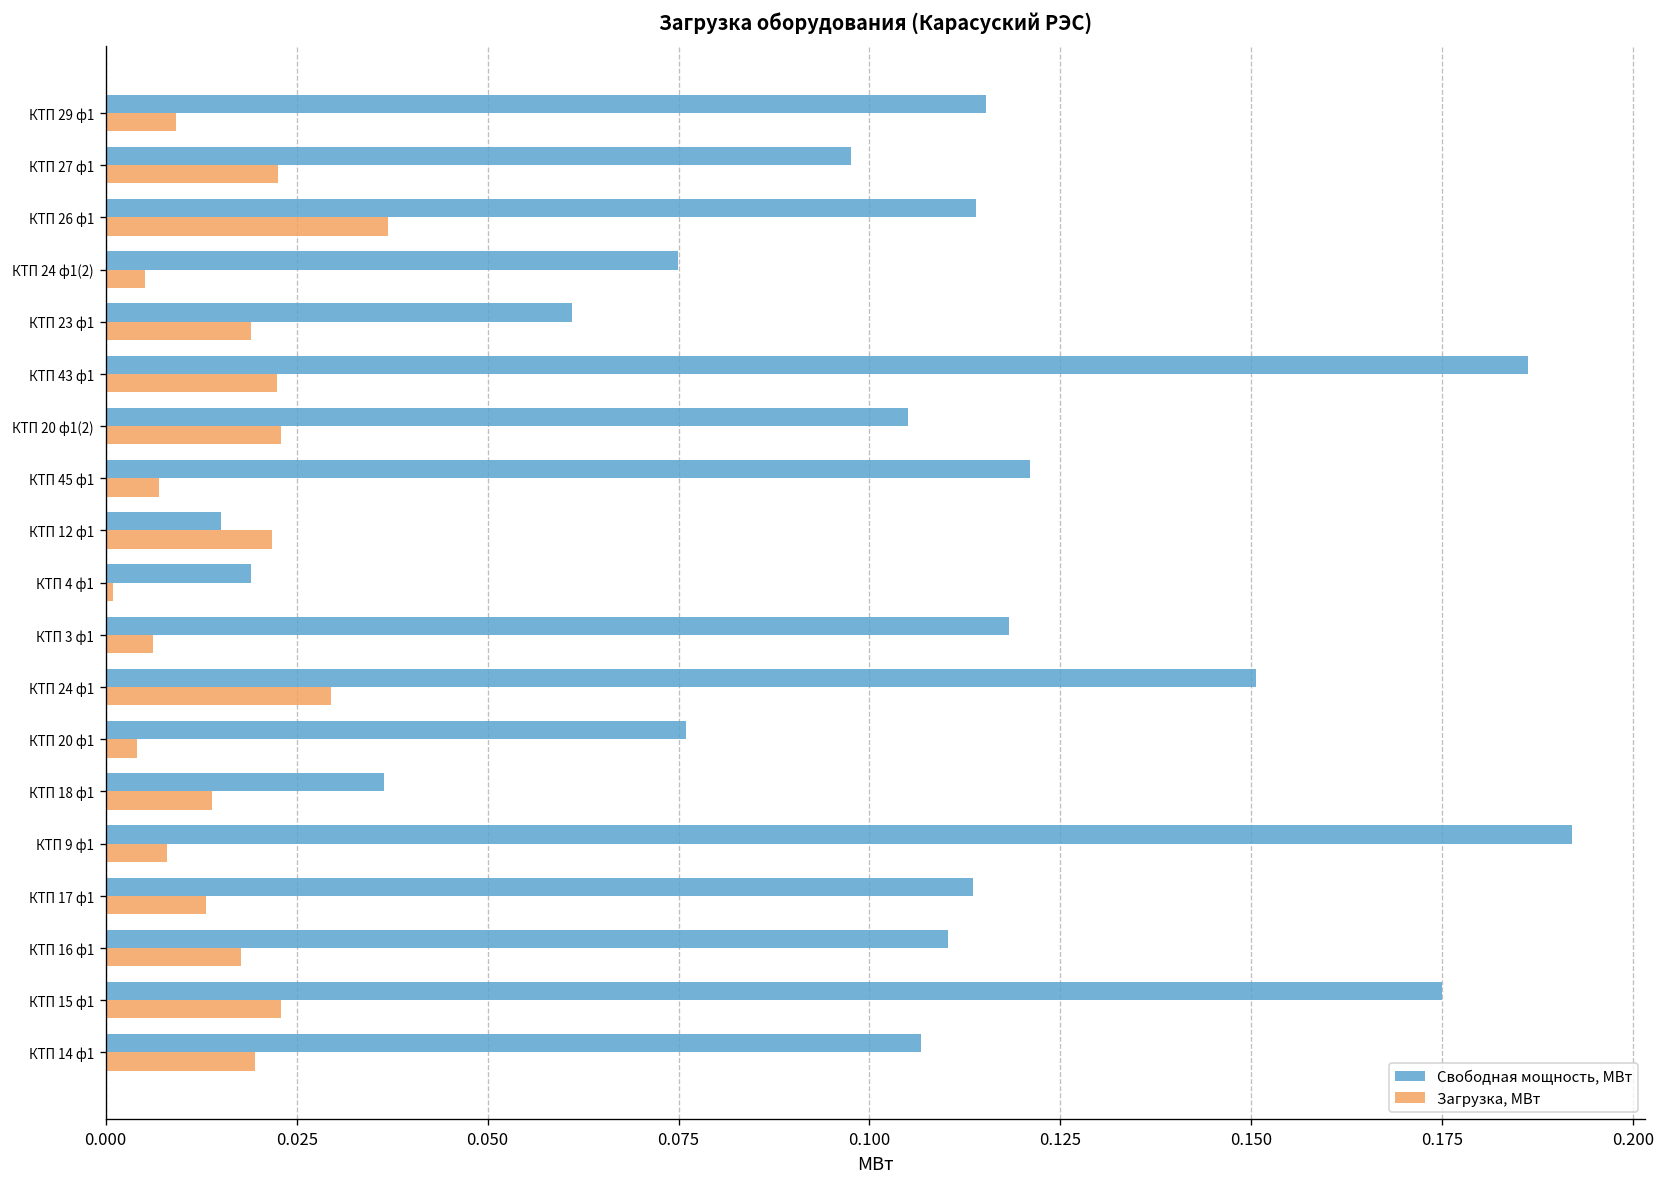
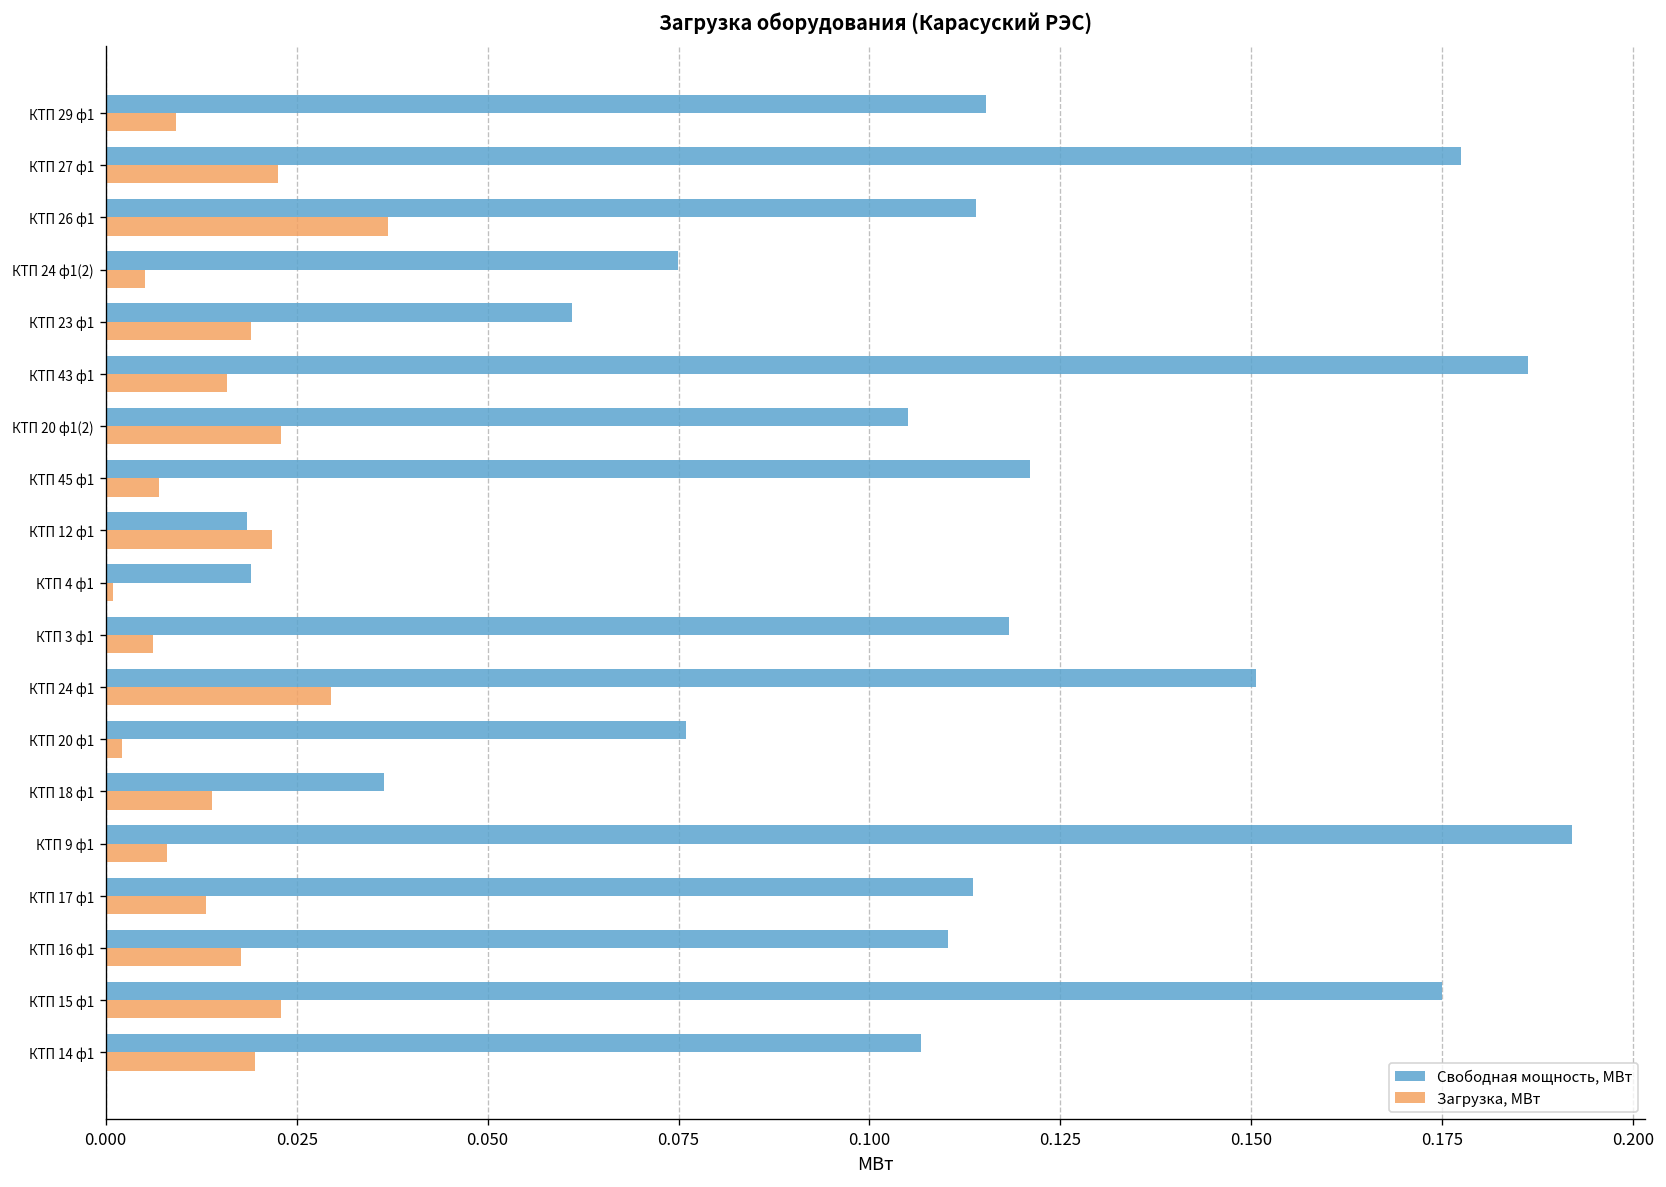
Свободная мощность, МВт, КТП 27 ф1: 0.098 -> 0.177
Загрузка, МВт, КТП 43 ф1: 0.022 -> 0.016
Свободная мощность, МВт, КТП 12 ф1: 0.015 -> 0.019
Загрузка, МВт, КТП 20 ф1: 0.004 -> 0.002
